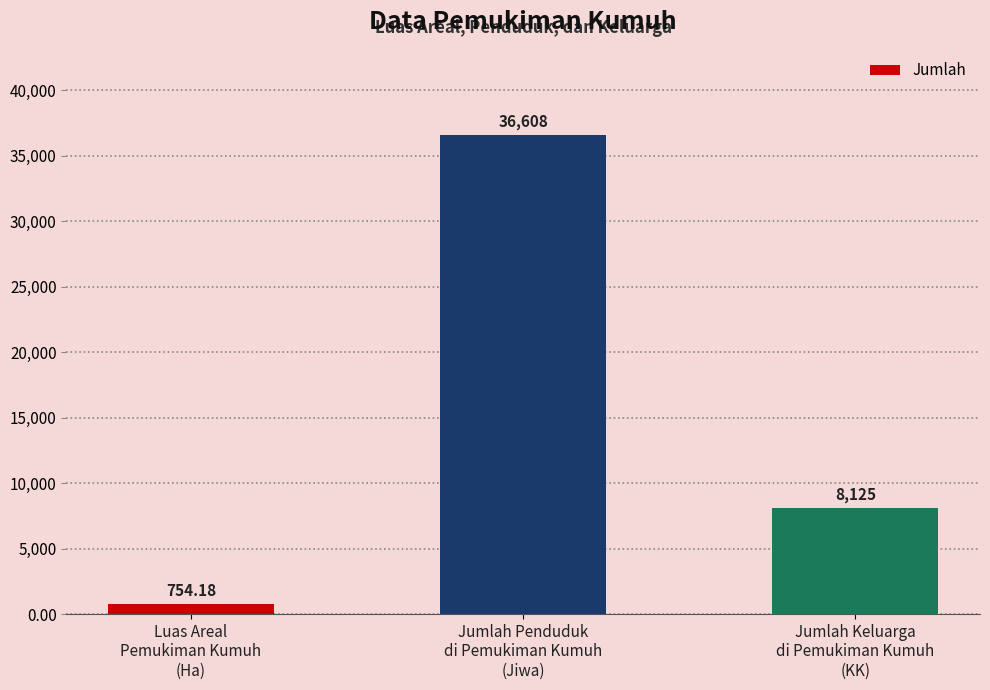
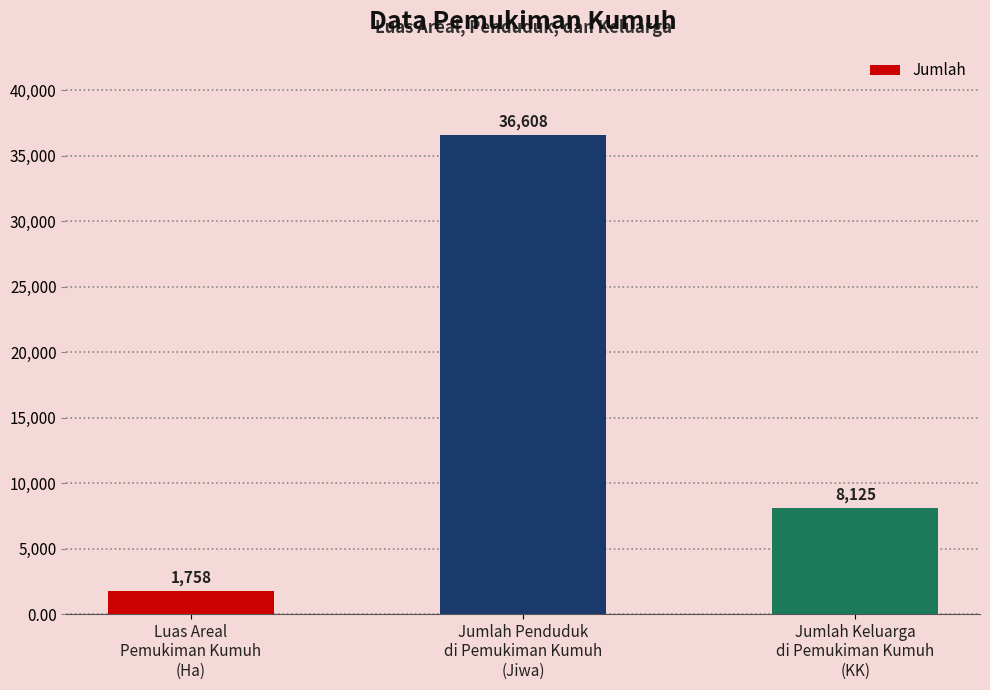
Luas Areal Pemukiman Kumuh (Ha): 754.18 -> 1,758
